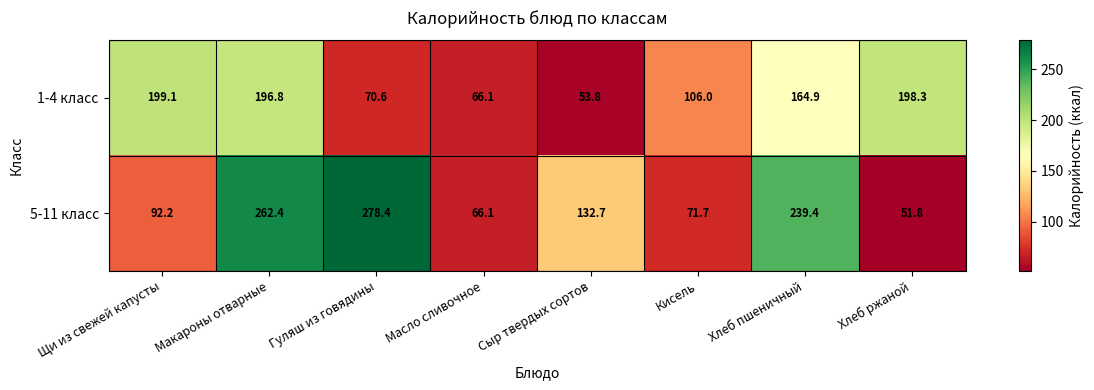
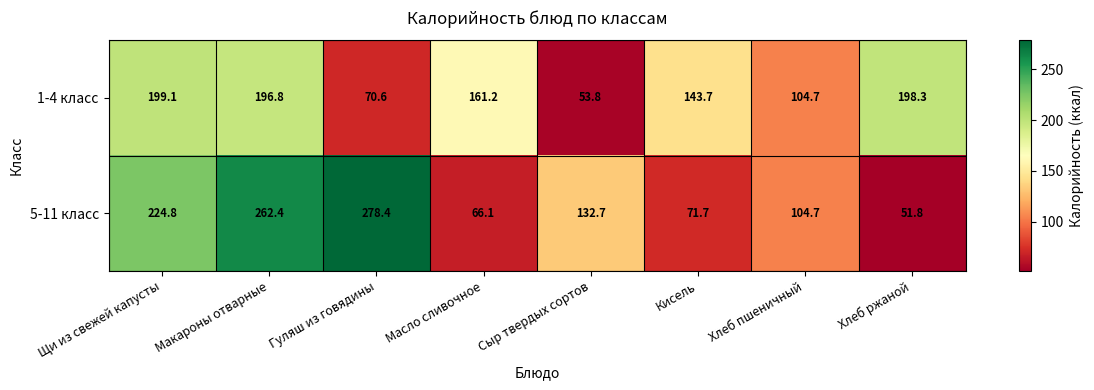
1-4 класс, Масло сливочное: 66.1 -> 161.2
1-4 класс, Кисель: 106.0 -> 143.7
1-4 класс, Хлеб пшеничный: 164.9 -> 104.7
5-11 класс, Щи из свежей капусты: 92.2 -> 224.8
5-11 класс, Хлеб пшеничный: 239.4 -> 104.7
